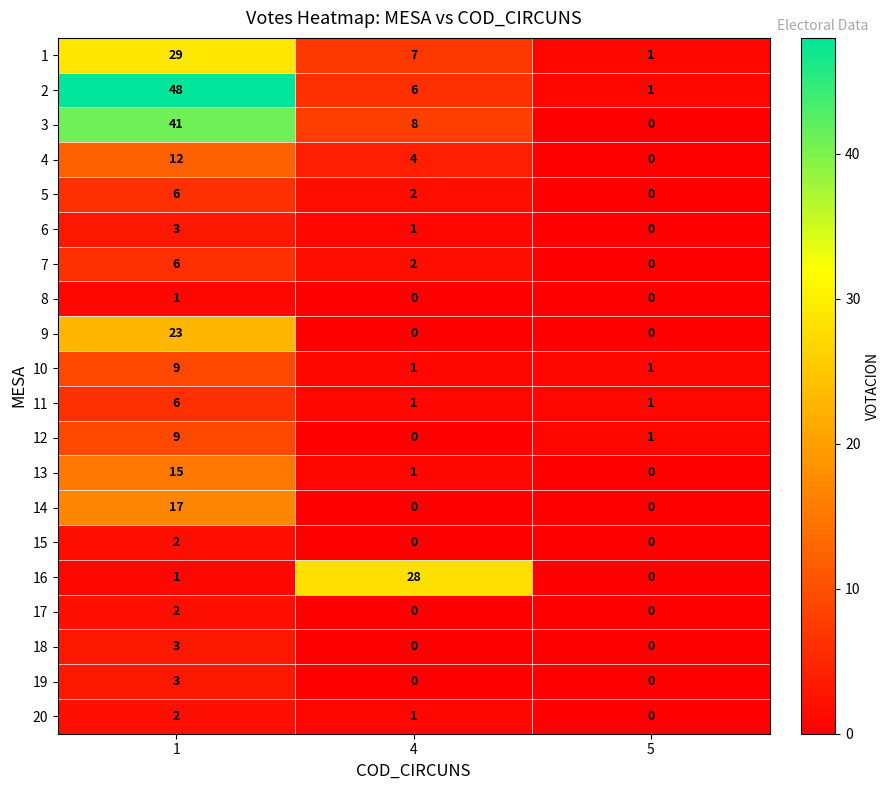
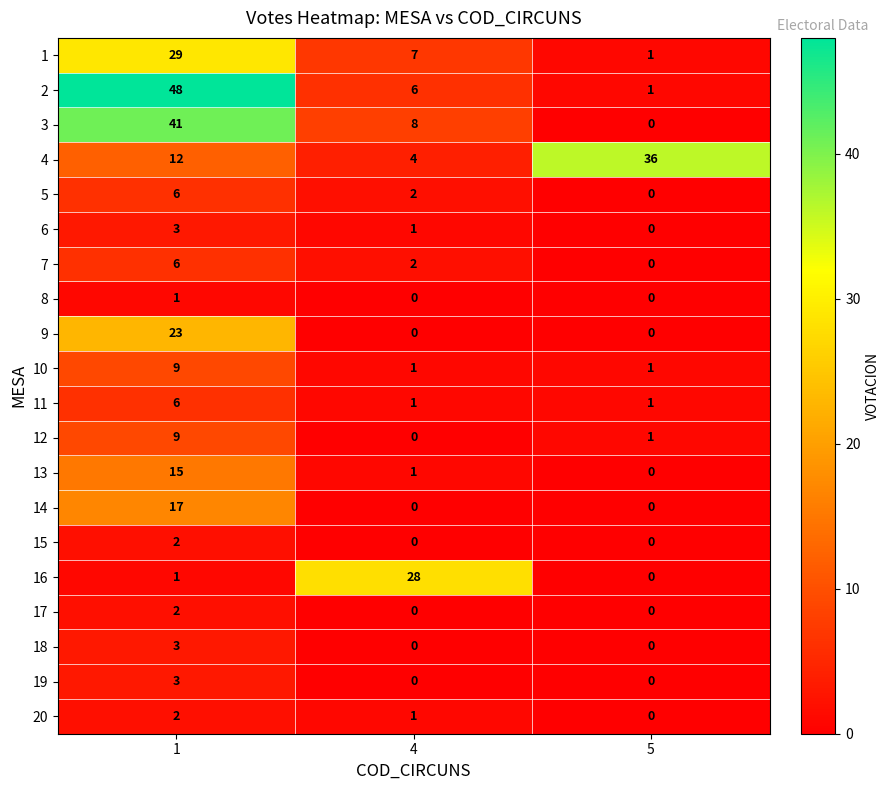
4, 5: 0 -> 36
